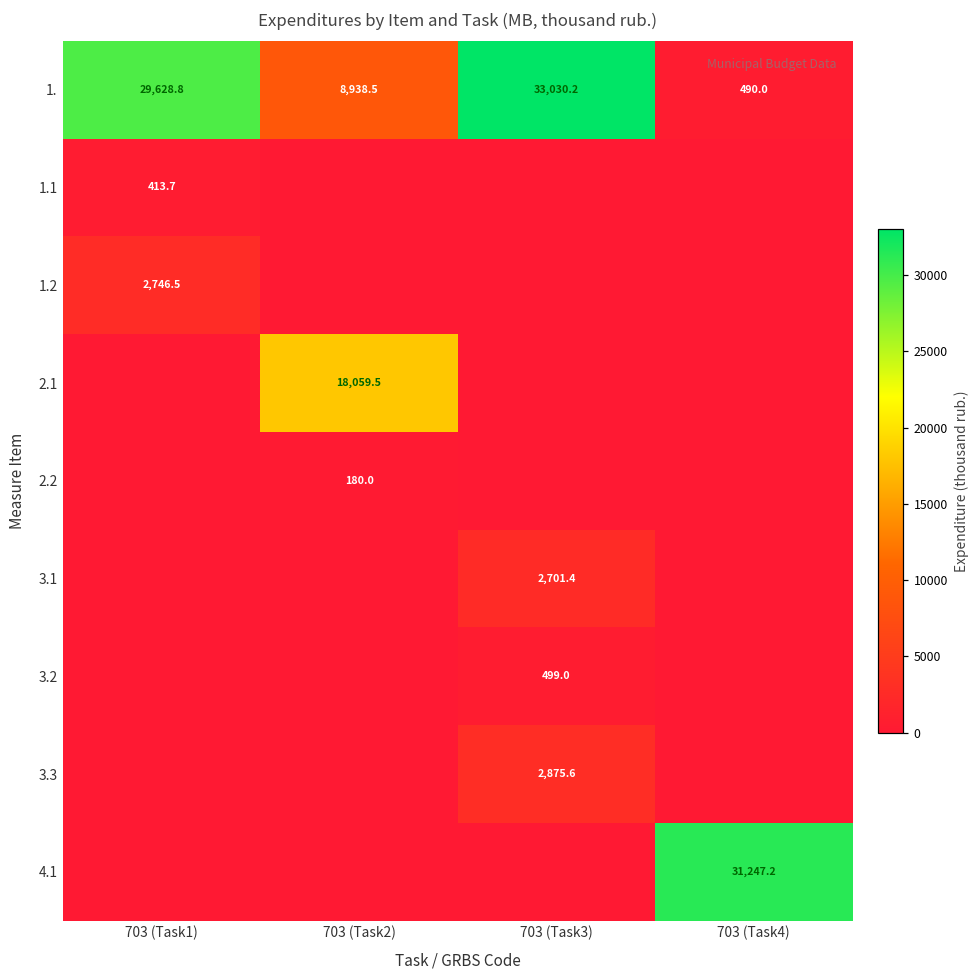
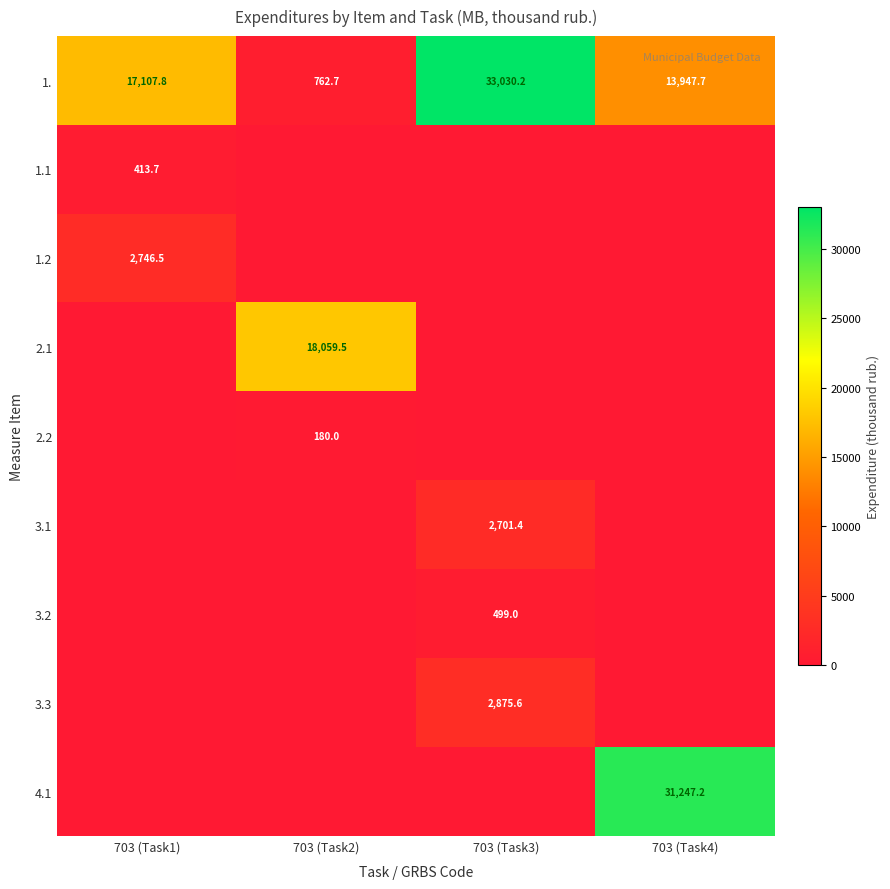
1., 703 (Task1): 29,628.8 -> 17,107.8
1., 703 (Task2): 8,938.5 -> 762.7
1., 703 (Task4): 490.0 -> 13,947.7
